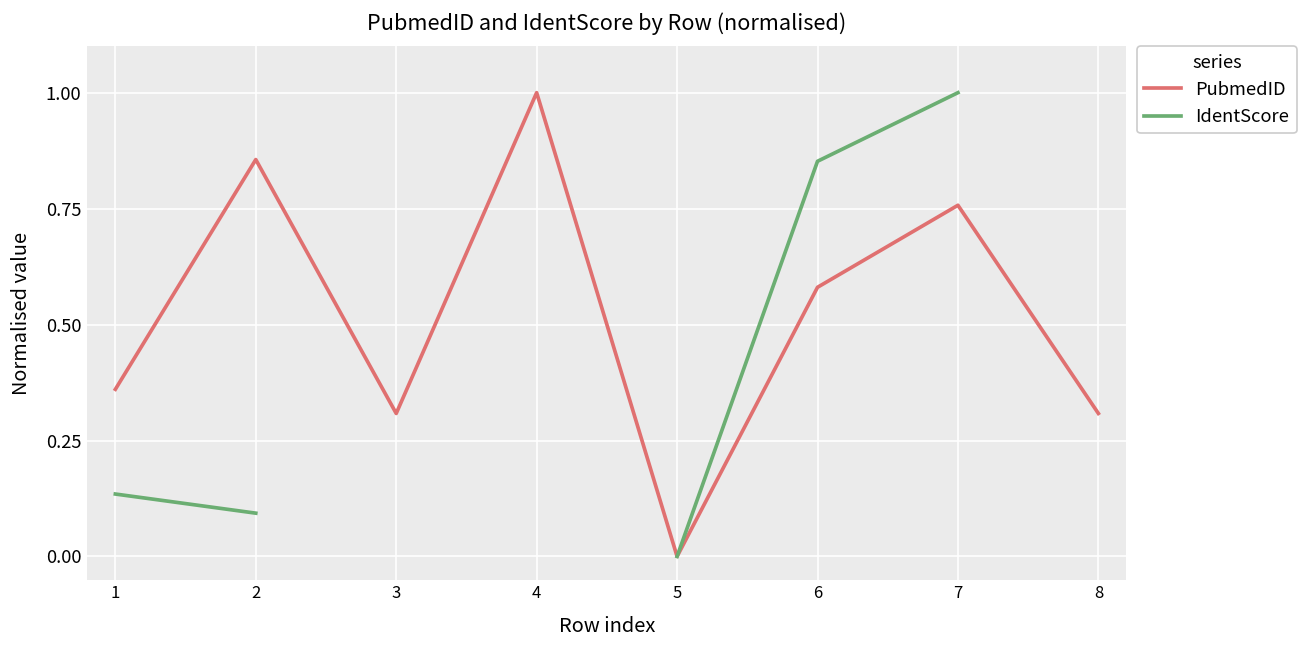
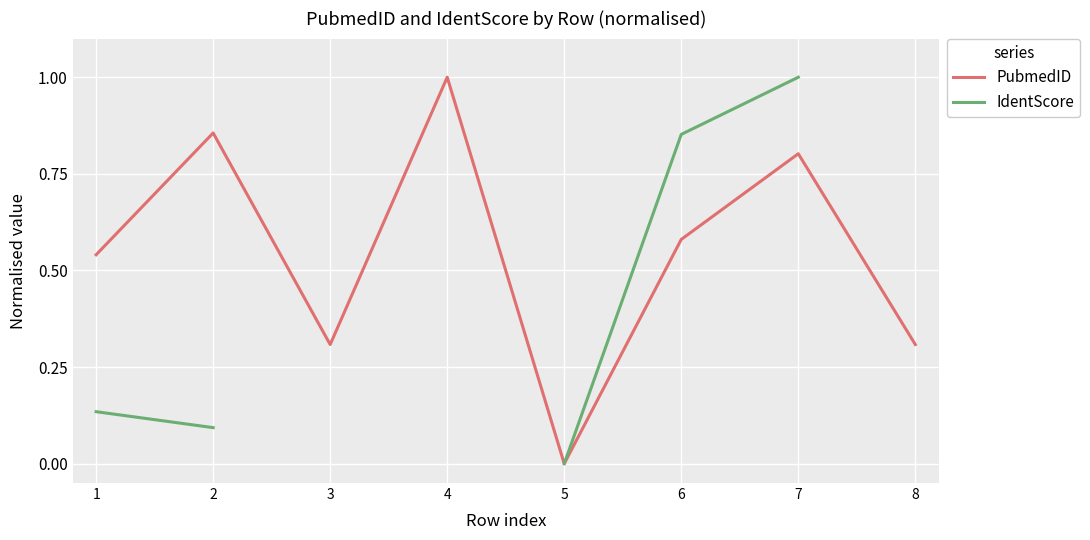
PubmedID, 1: 0.36 -> 0.54
PubmedID, 7: 0.76 -> 0.80
